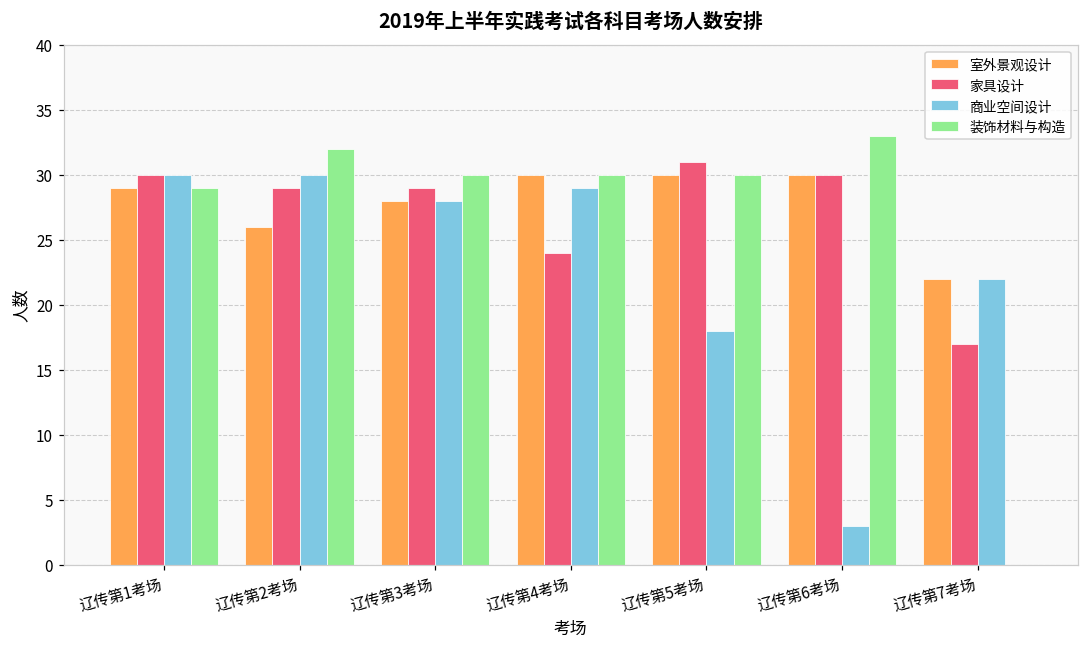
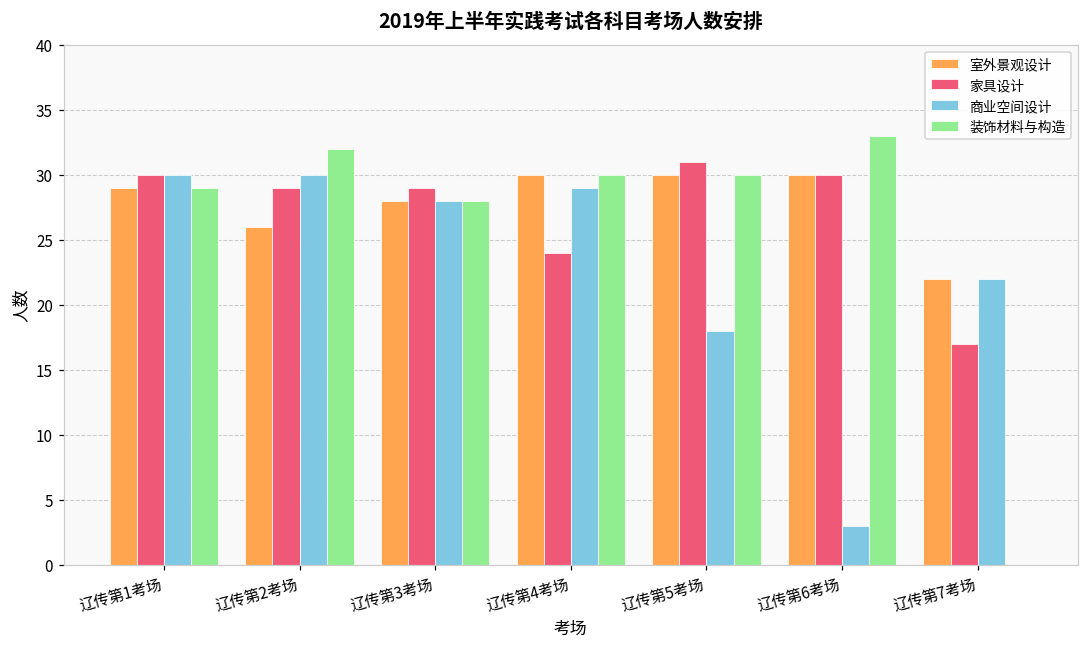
装饰材料与构造, 辽传第3考场: 30 -> 28
